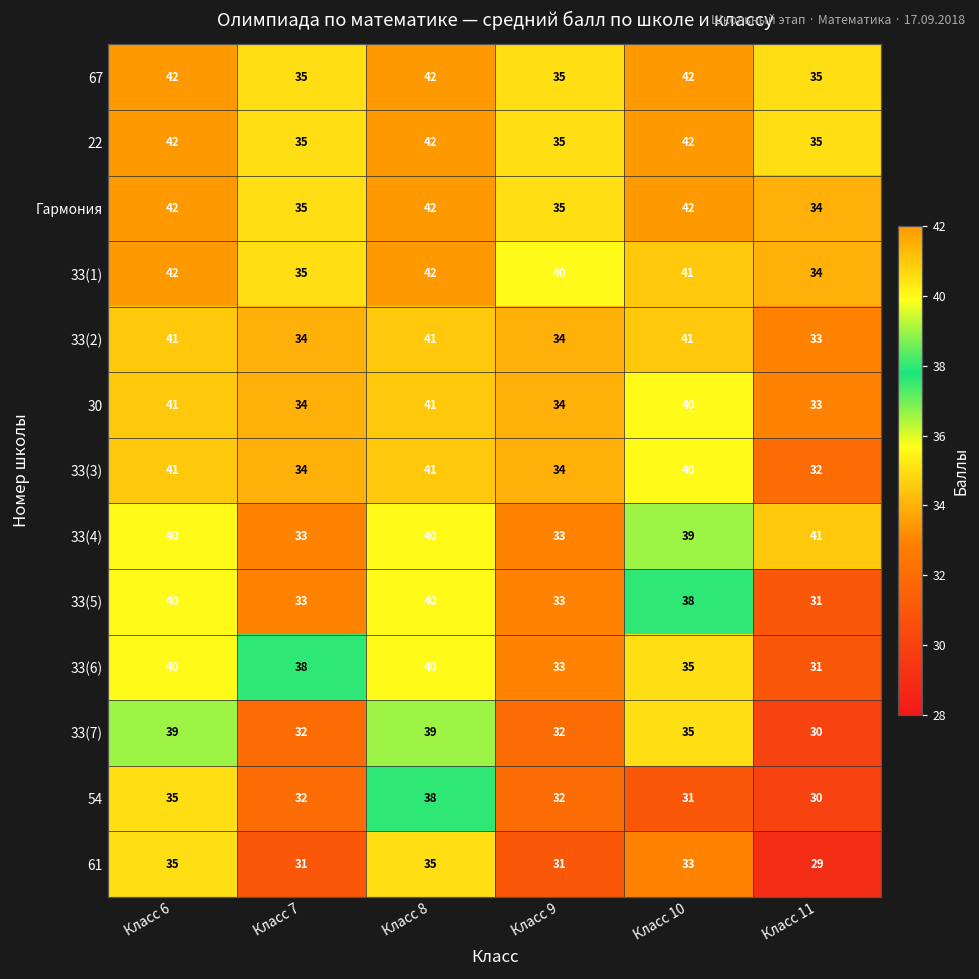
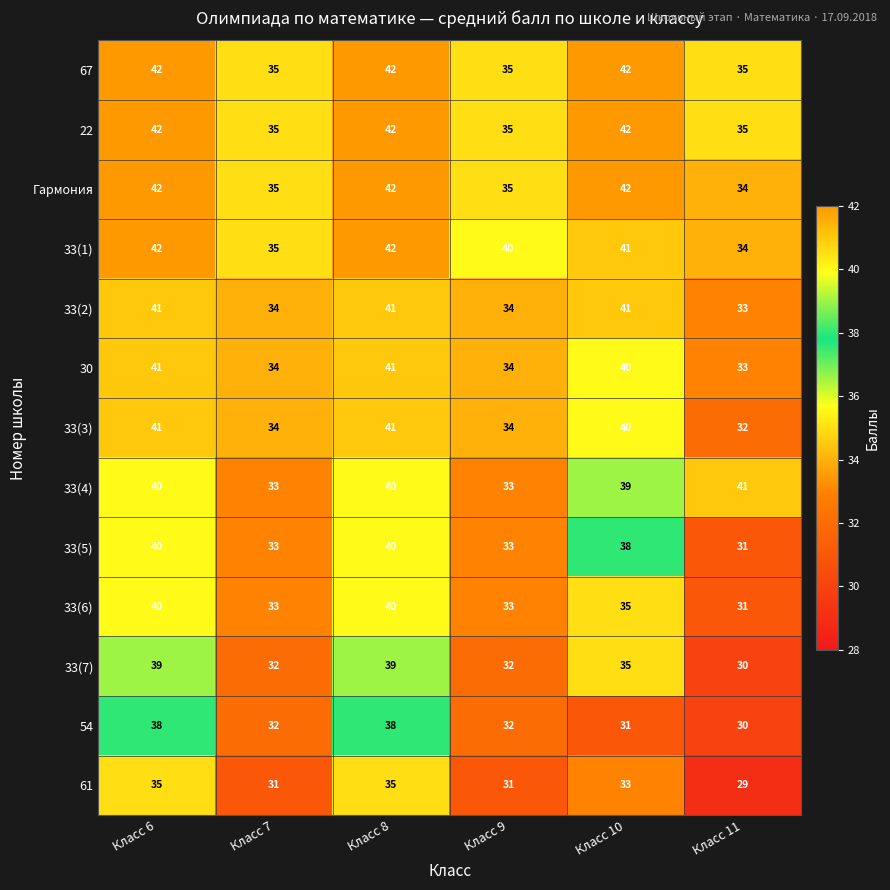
33(6), Класс 7: 38 -> 33
54, Класс 6: 35 -> 38
